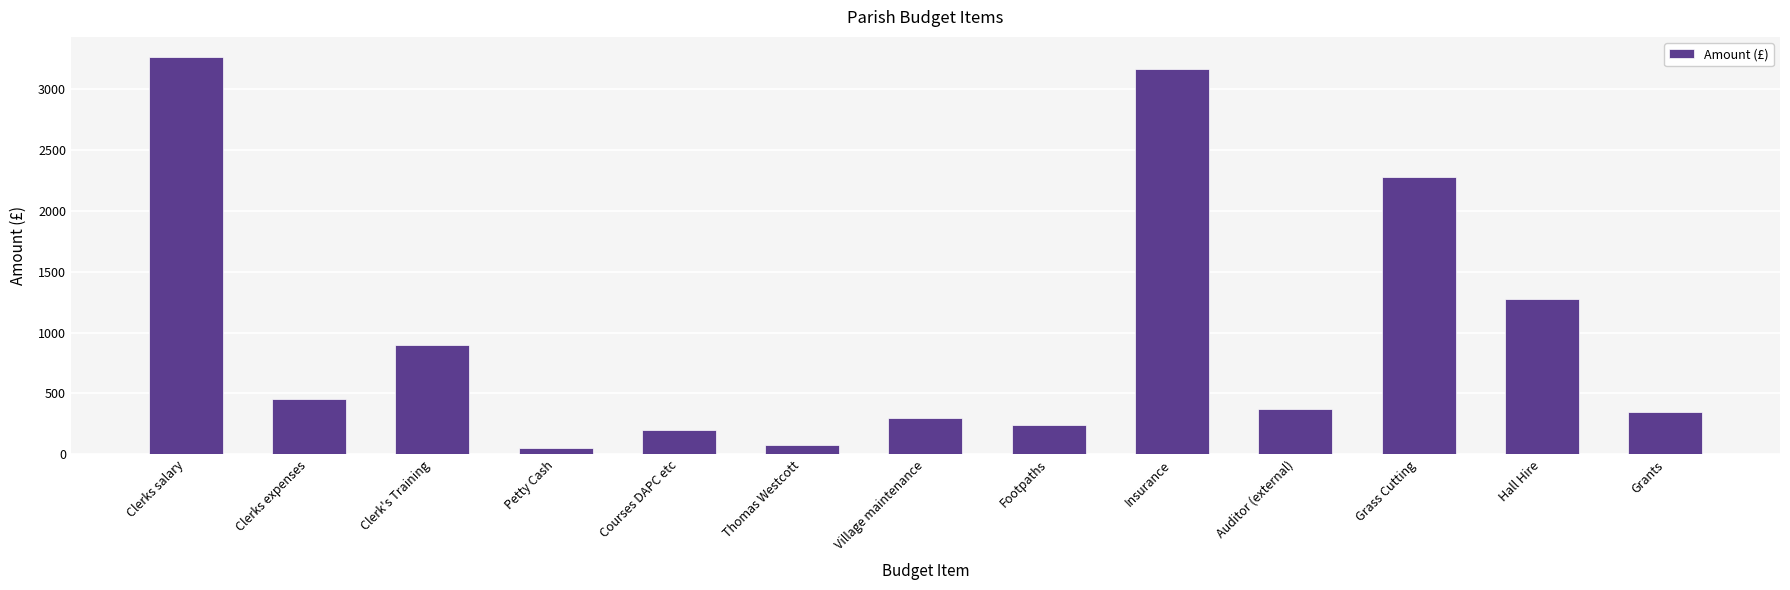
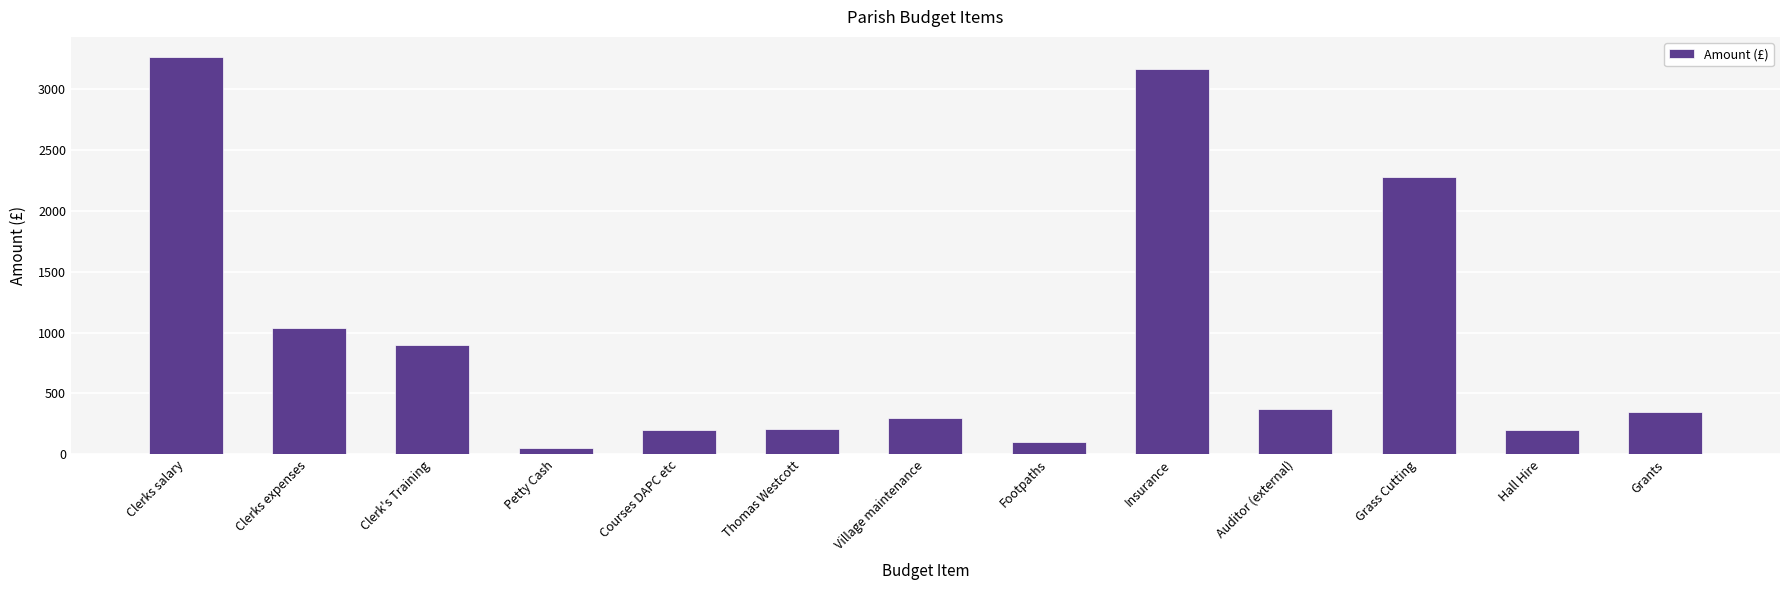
Clerks expenses: 460 -> 1040
Thomas Westcott: 80 -> 210
Footpaths: 240 -> 100
Hall Hire: 1280 -> 200
